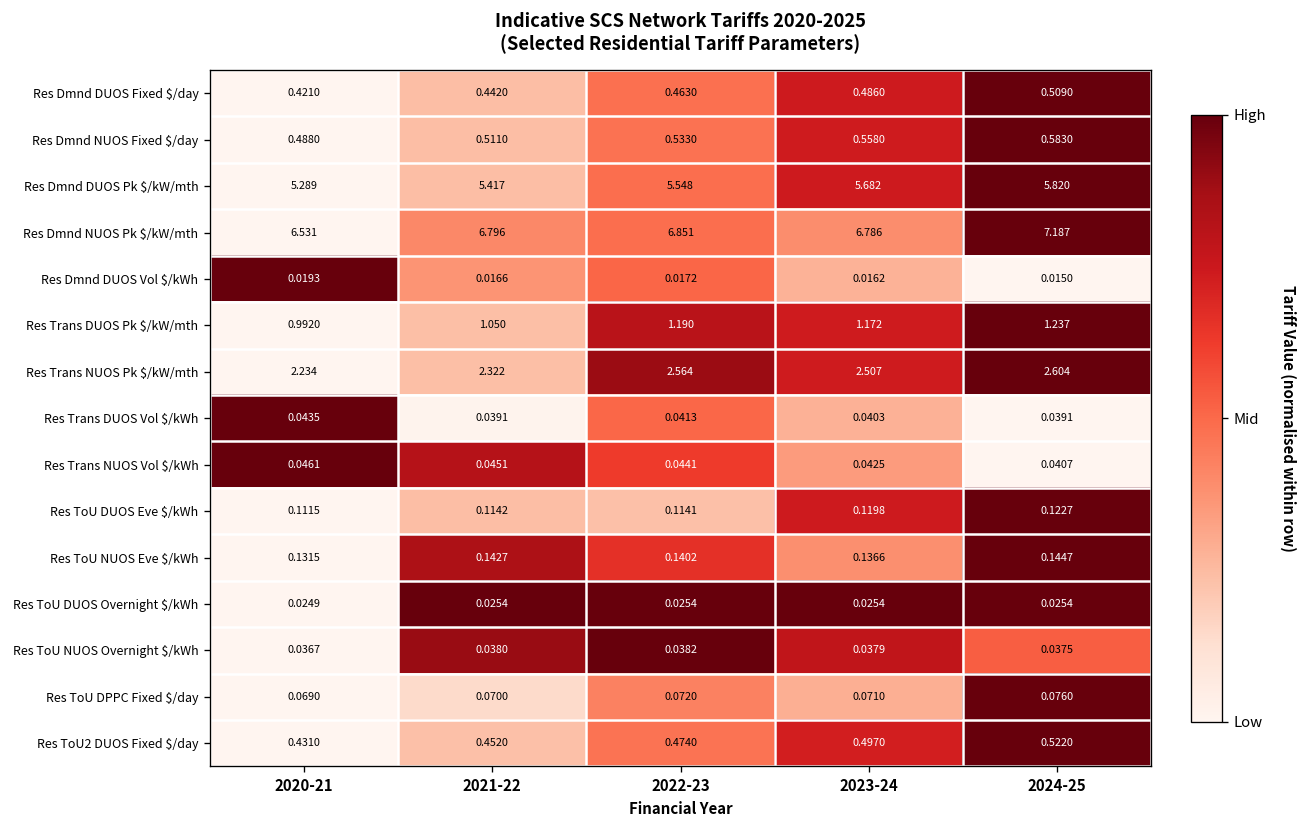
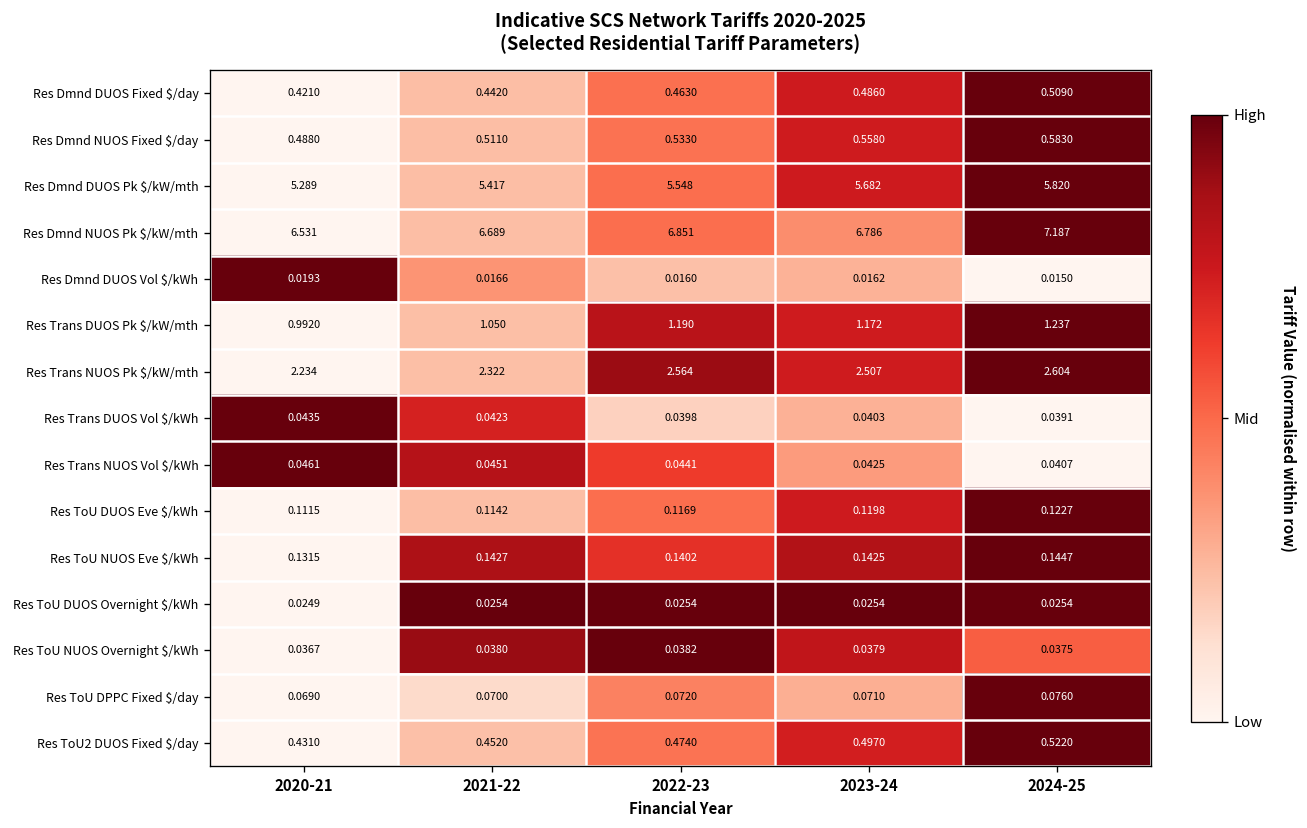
Res Dmnd NUOS Pk $/kW/mth, 2021-22: 6.796 -> 6.689
Res Dmnd DUOS Vol $/kWh, 2022-23: 0.0172 -> 0.0160
Res Trans DUOS Vol $/kWh, 2021-22: 0.0391 -> 0.0423
Res Trans DUOS Vol $/kWh, 2022-23: 0.0413 -> 0.0398
Res ToU DUOS Eve $/kWh, 2022-23: 0.1141 -> 0.1169
Res ToU NUOS Eve $/kWh, 2023-24: 0.1366 -> 0.1425
